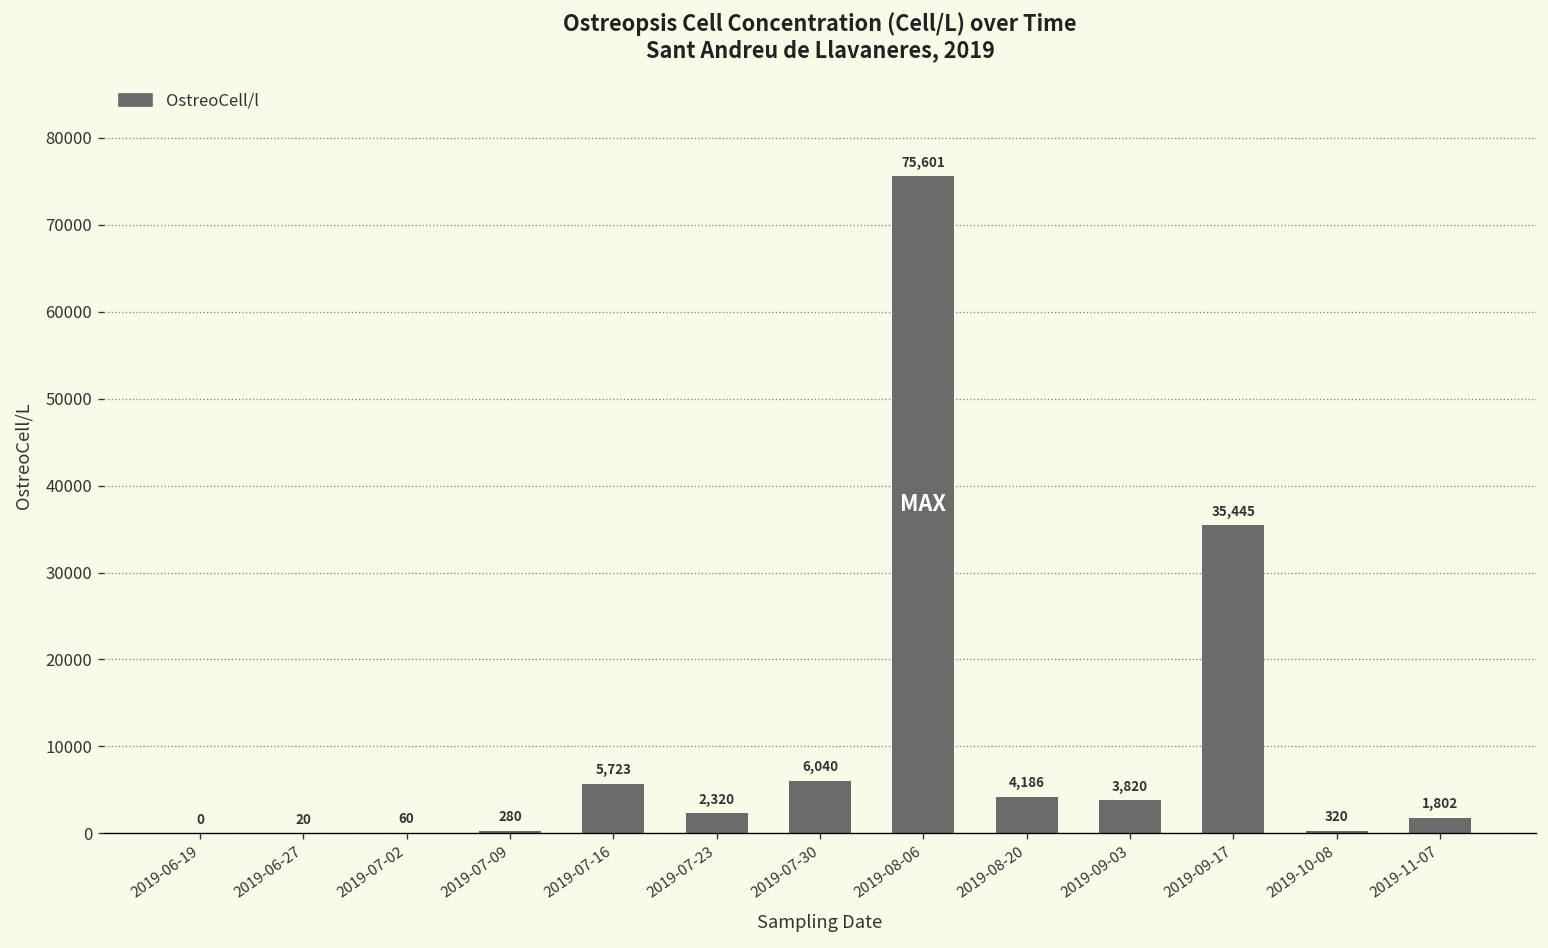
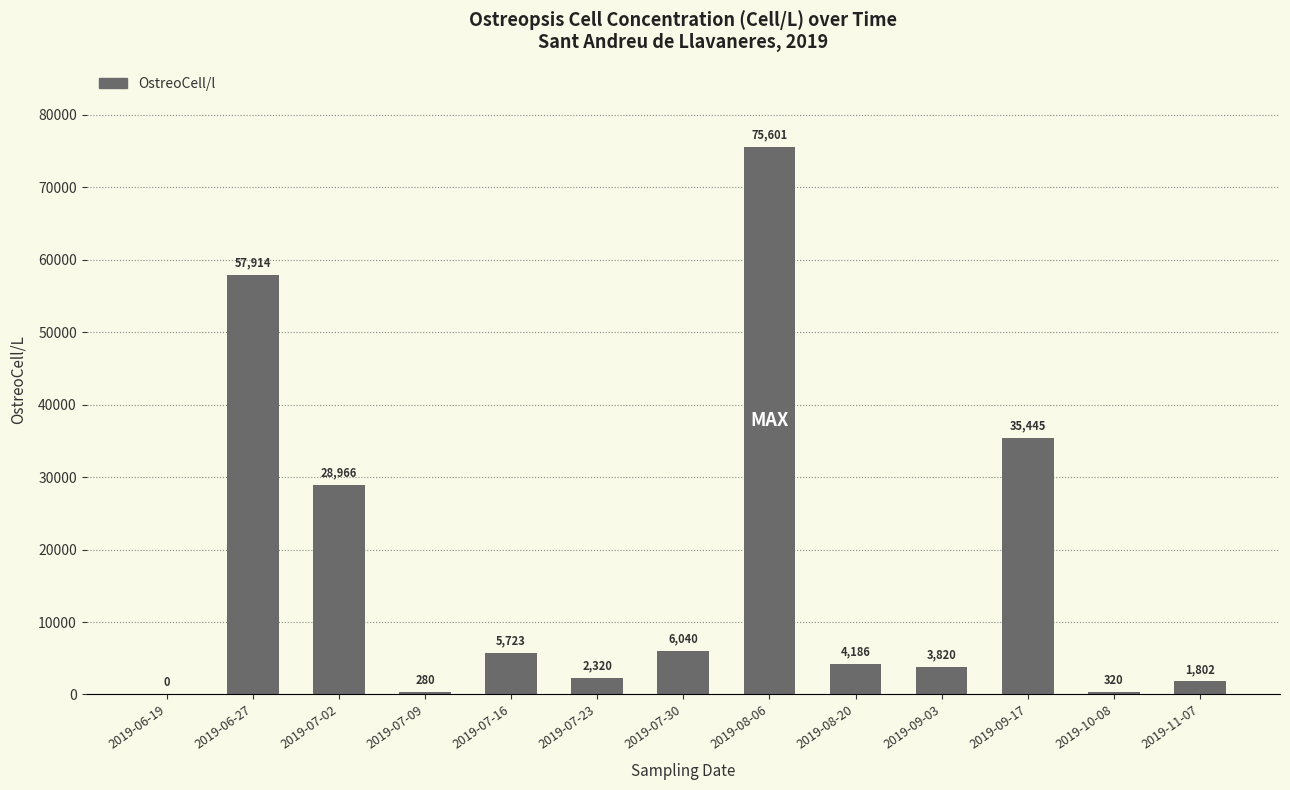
2019-06-27: 20 -> 57,914
2019-07-02: 60 -> 28,966
